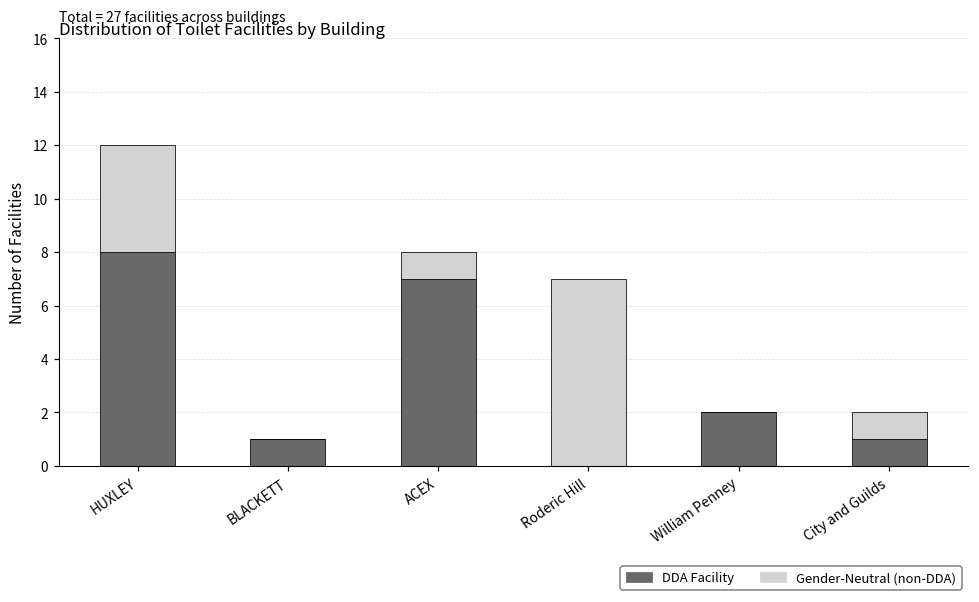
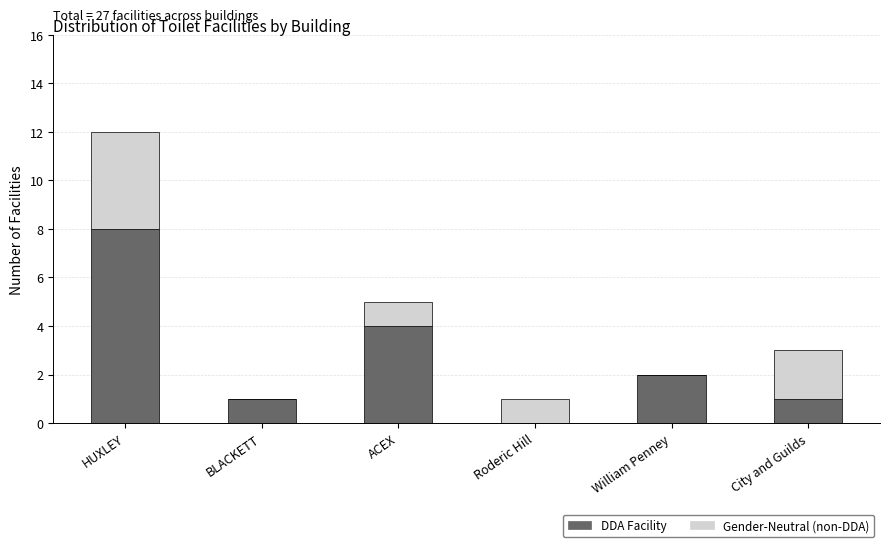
DDA Facility, ACEX: 7 -> 4
Gender-Neutral (non-DDA), Roderic Hill: 7 -> 1
Gender-Neutral (non-DDA), City and Guilds: 1 -> 2
